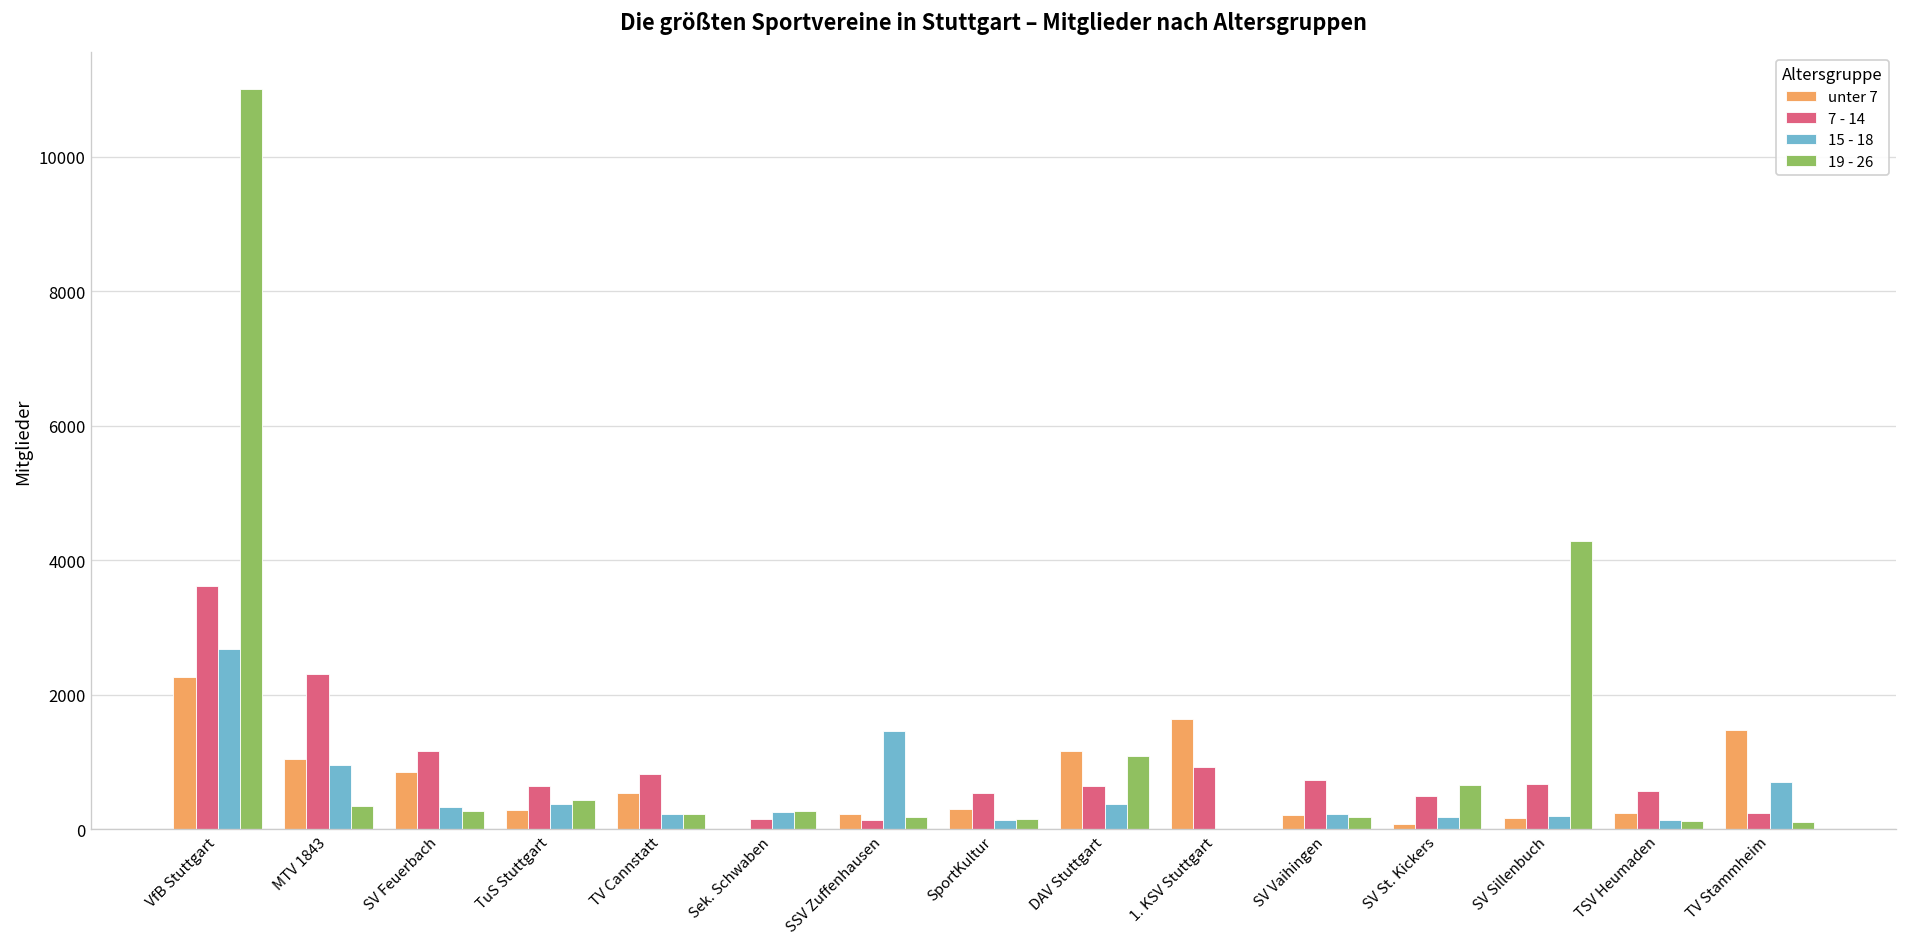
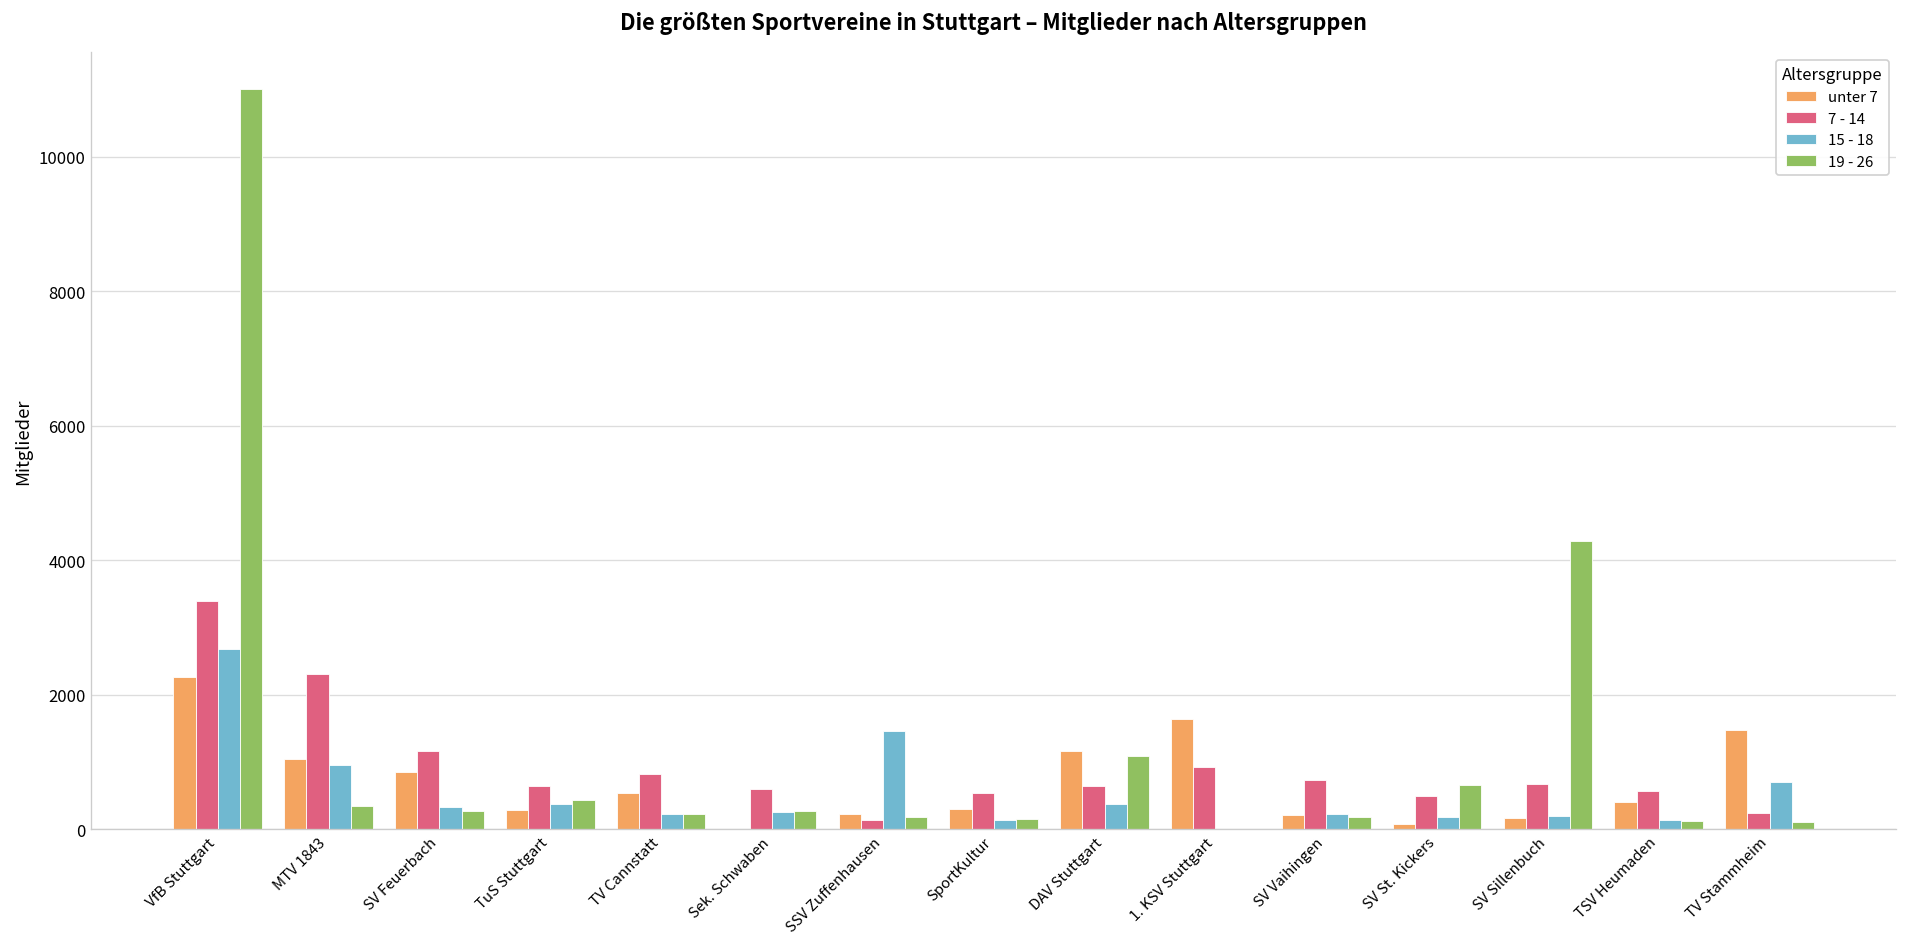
7 - 14, VfB Stuttgart: 3600 -> 3400
7 - 14, Sek. Schwaben: 200 -> 600
unter 7, TSV Heumaden: 200 -> 400
